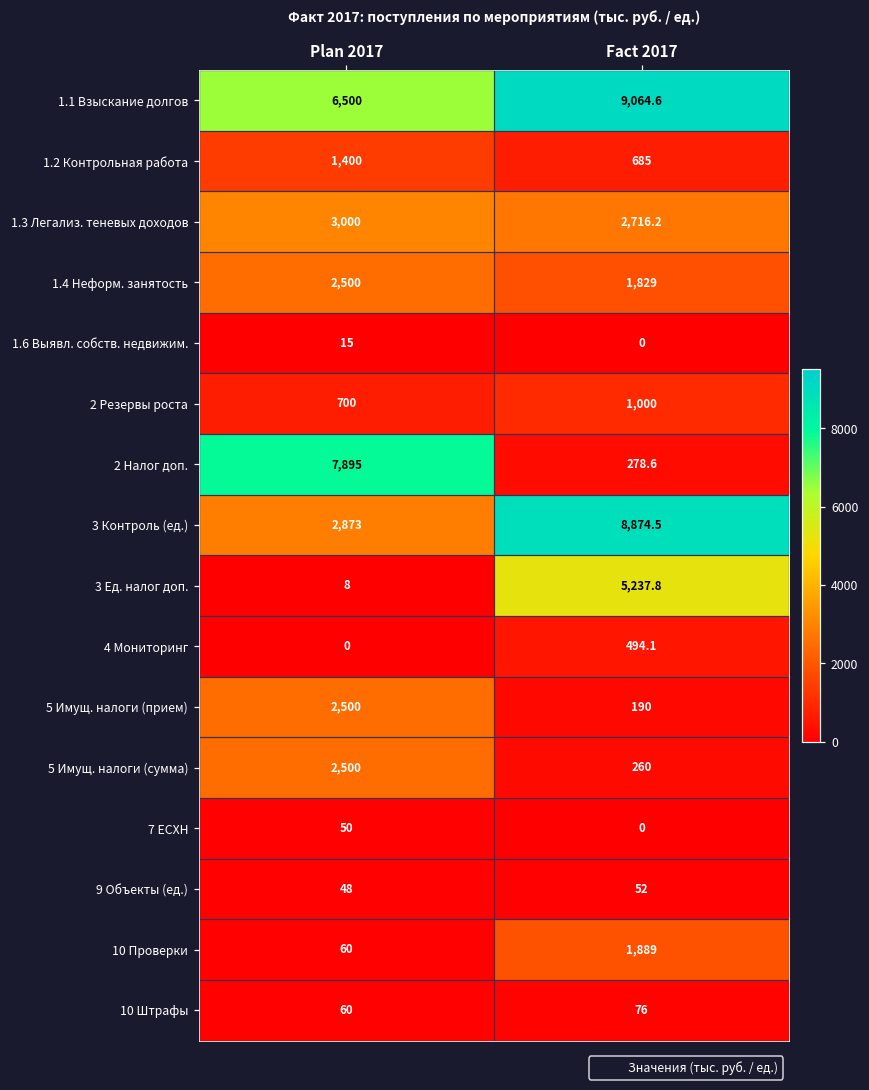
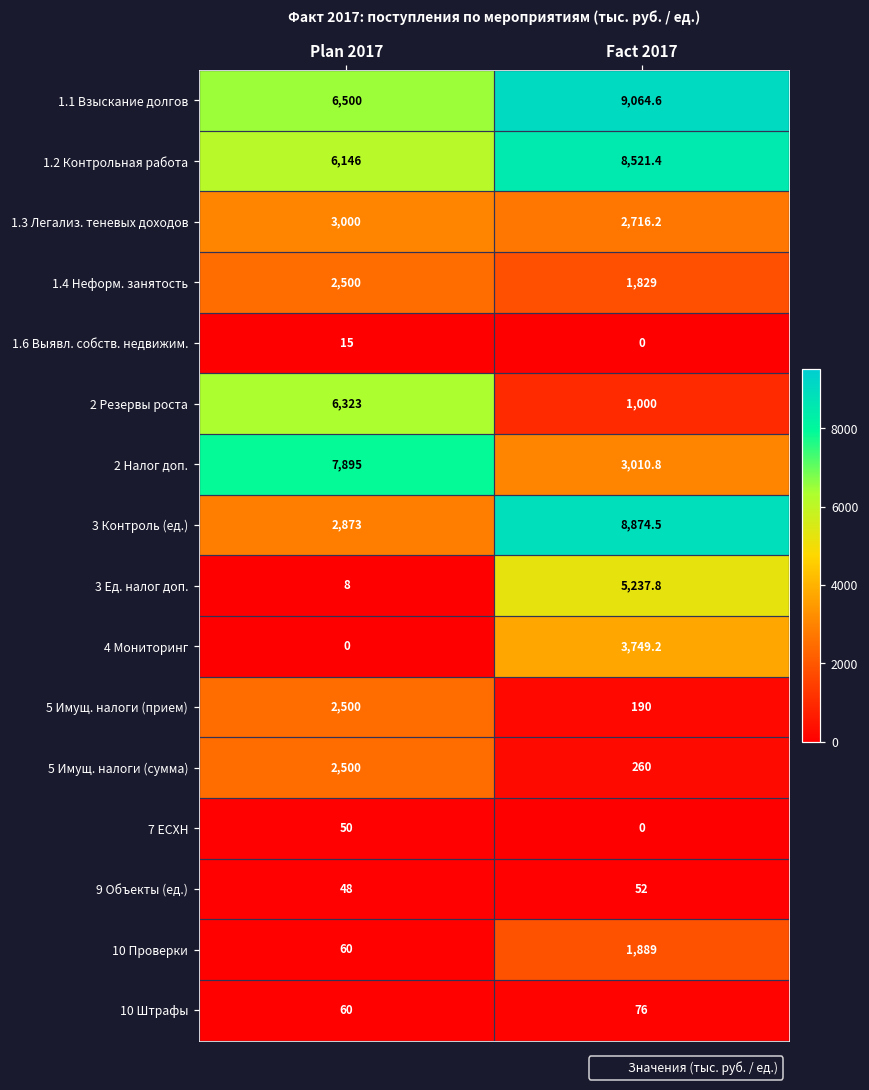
1.2 Контрольная работа, Plan 2017: 1,400 -> 6,146
1.2 Контрольная работа, Fact 2017: 685 -> 8,521.4
2 Резервы роста, Plan 2017: 700 -> 6,323
2 Налог доп., Fact 2017: 278.6 -> 3,010.8
4 Мониторинг, Fact 2017: 494.1 -> 3,749.2
